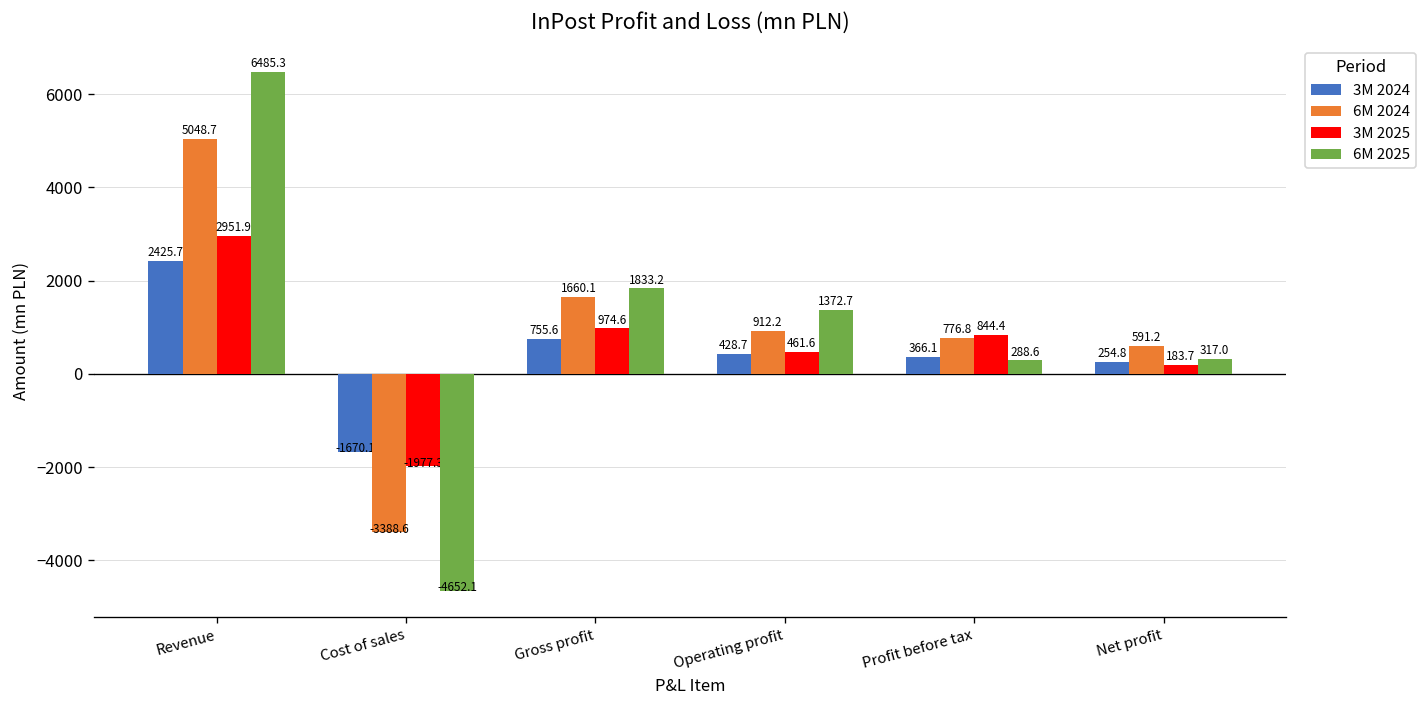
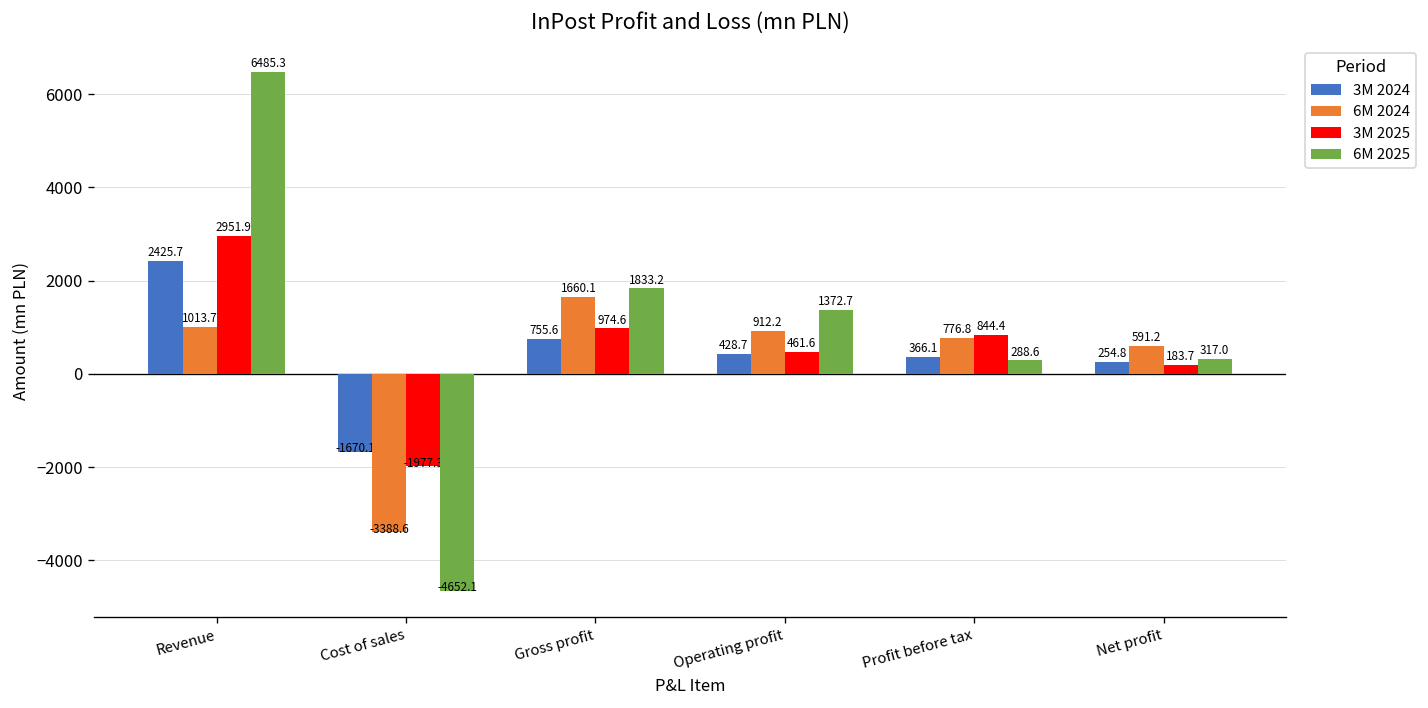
6M 2024, Revenue: 5048.7 -> 1013.7
